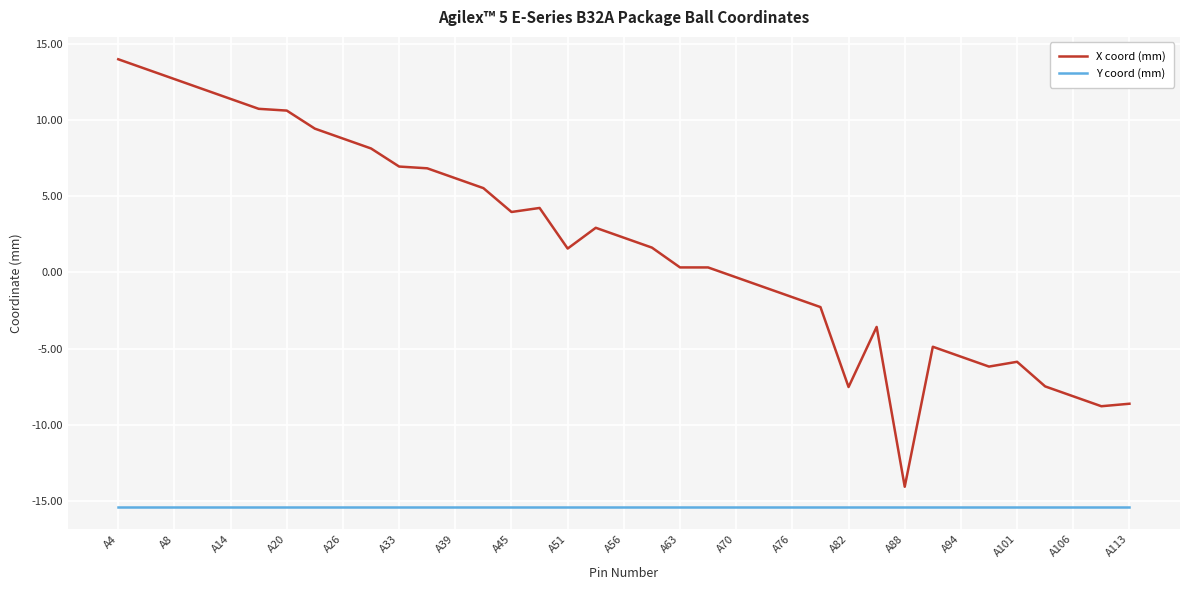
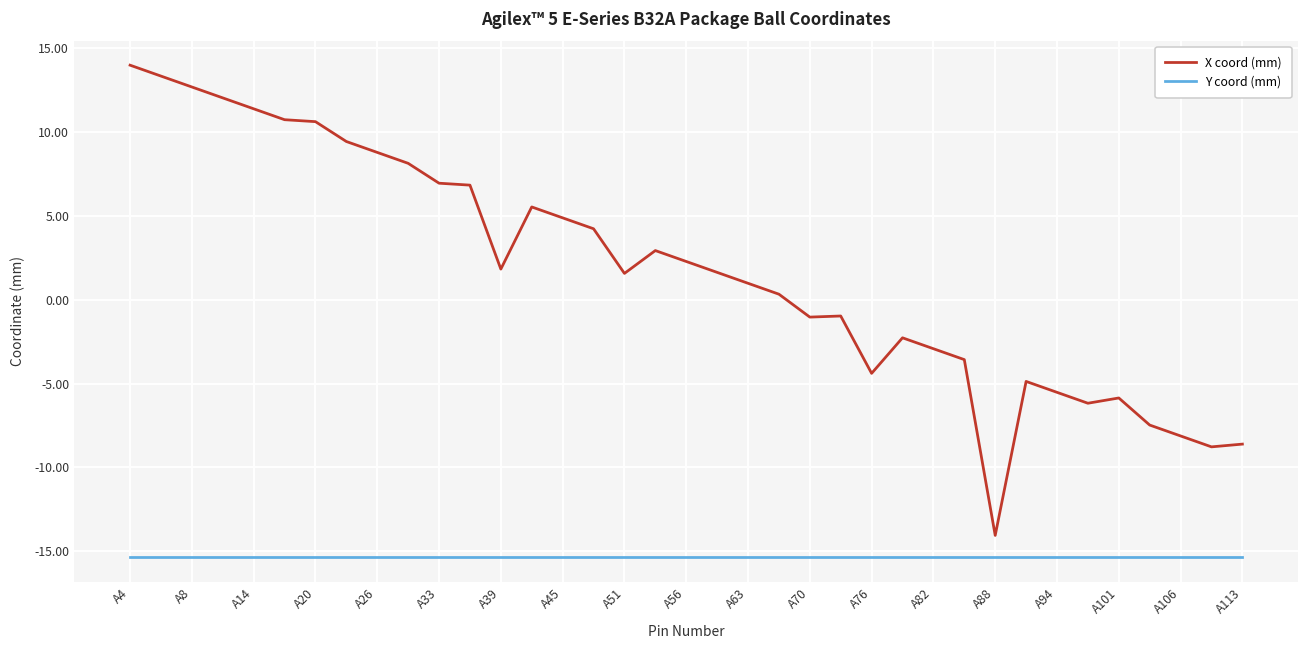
X coord (mm), A39: 6.2 -> 1.8
X coord (mm), A45: 4.0 -> 4.9
X coord (mm), A63: 0.3 -> 1.0
X coord (mm), A70: -0.3 -> -1.0
X coord (mm), A76: -1.6 -> -4.4
X coord (mm), A82: -7.5 -> -2.9
